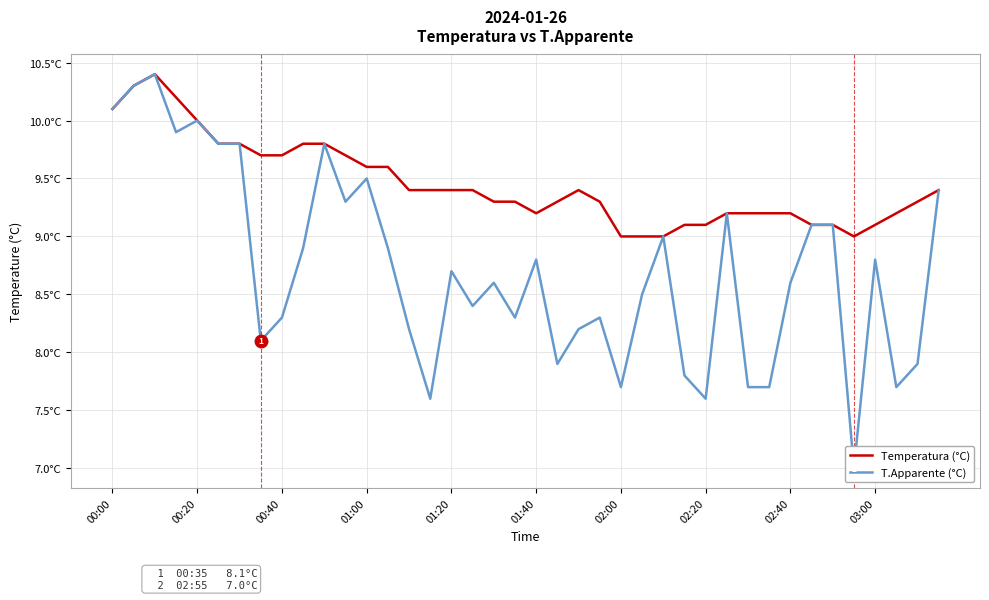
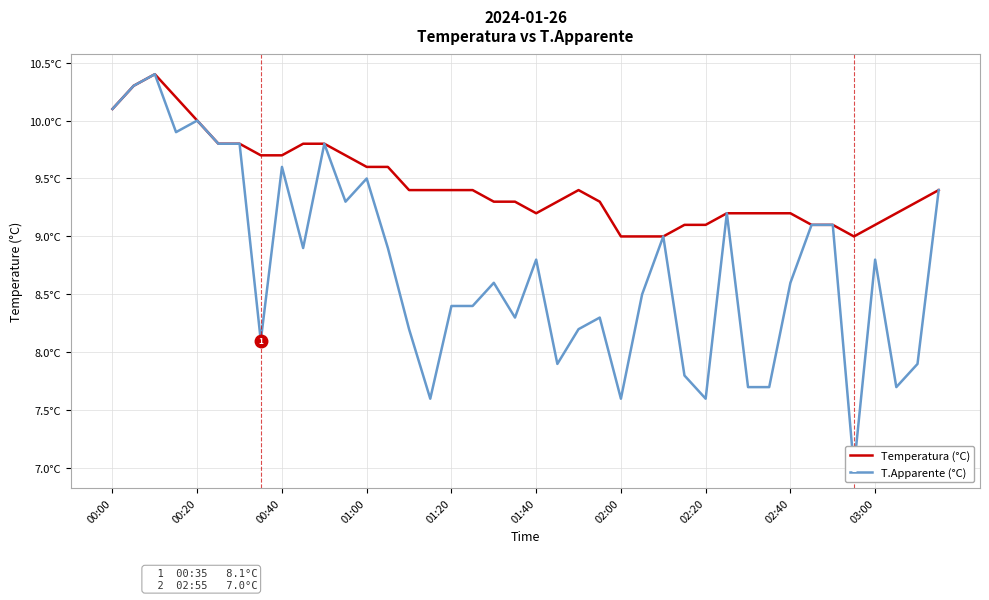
T.Apparente (°C), 00:40: 8.3°C -> 9.6°C
T.Apparente (°C), 01:20: 8.7°C -> 8.4°C
T.Apparente (°C), 02:00: 7.7°C -> 7.6°C
